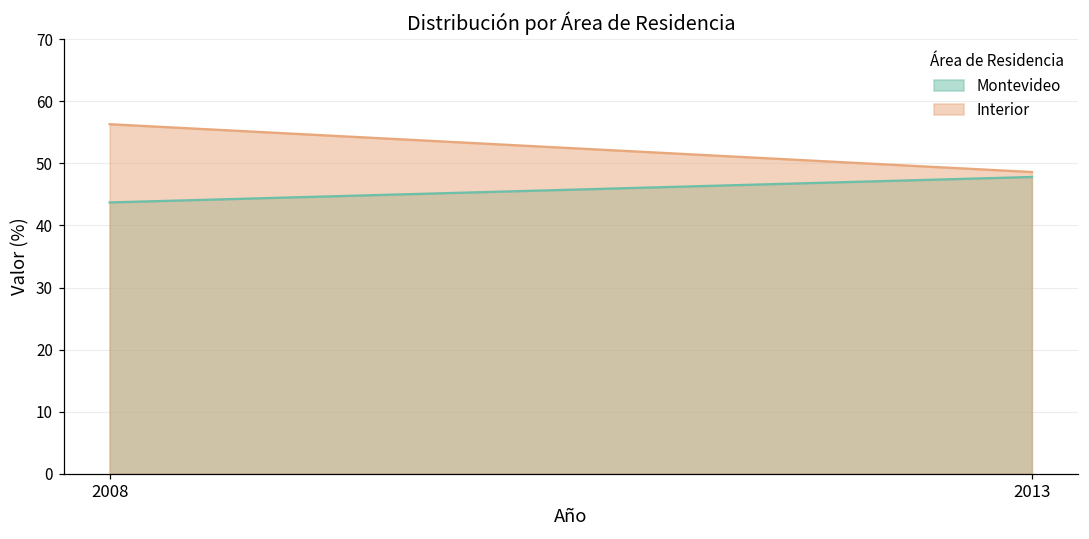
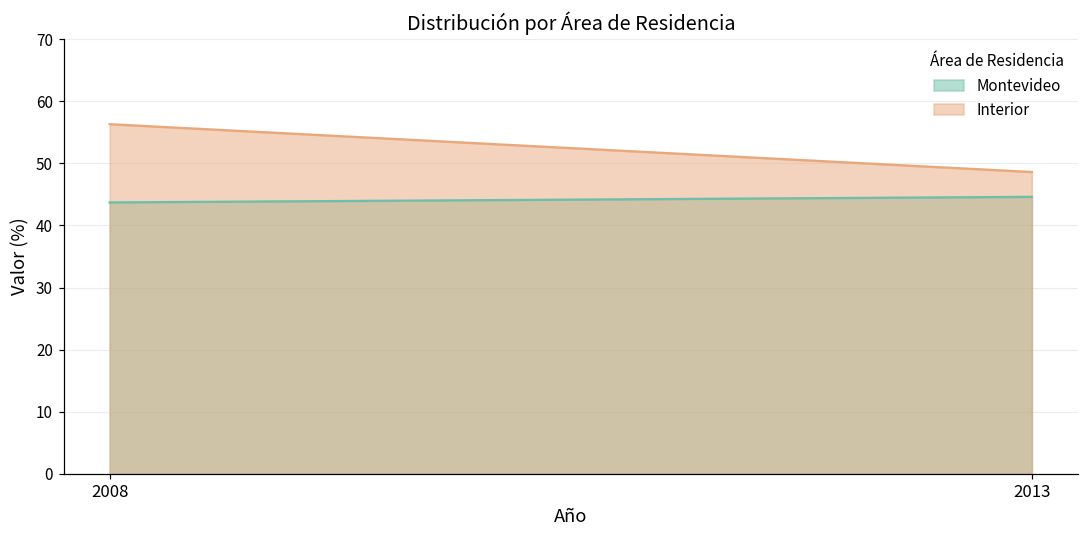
Montevideo, 2013: 48 -> 45
